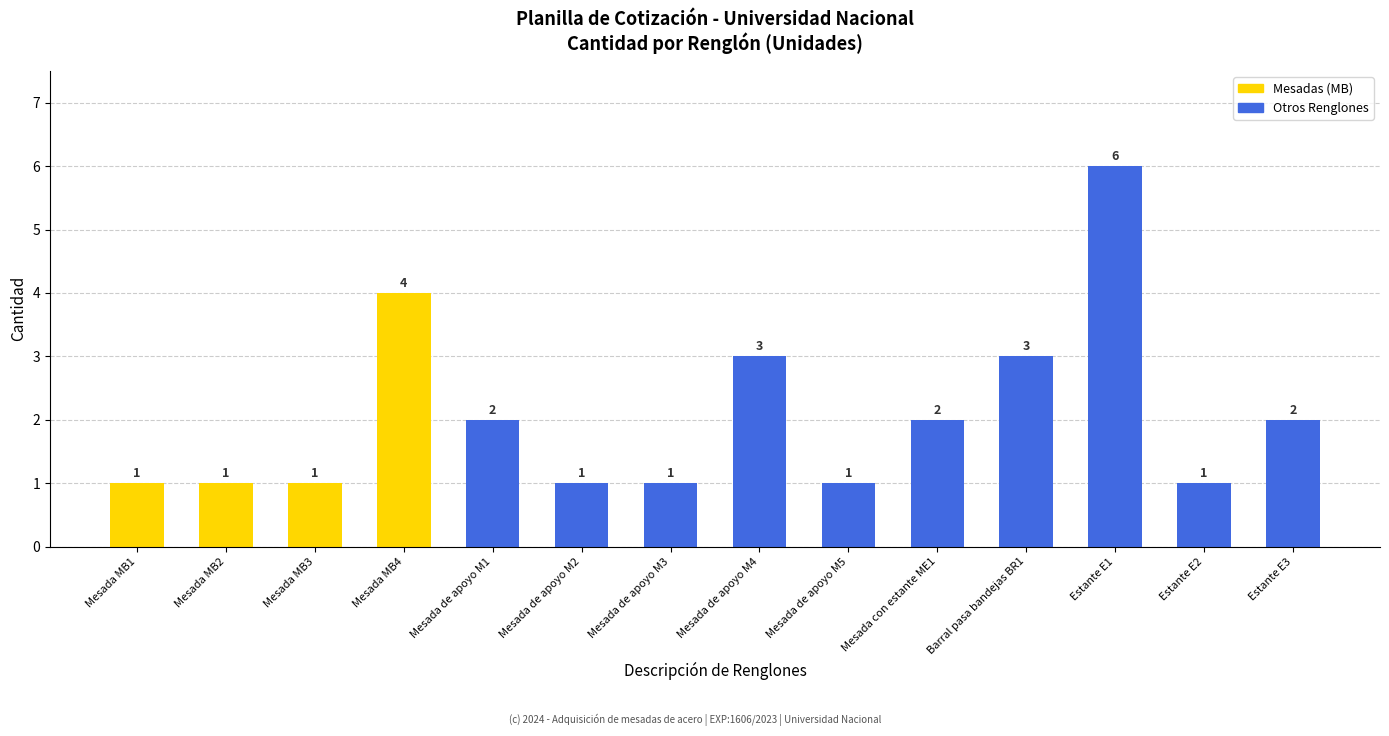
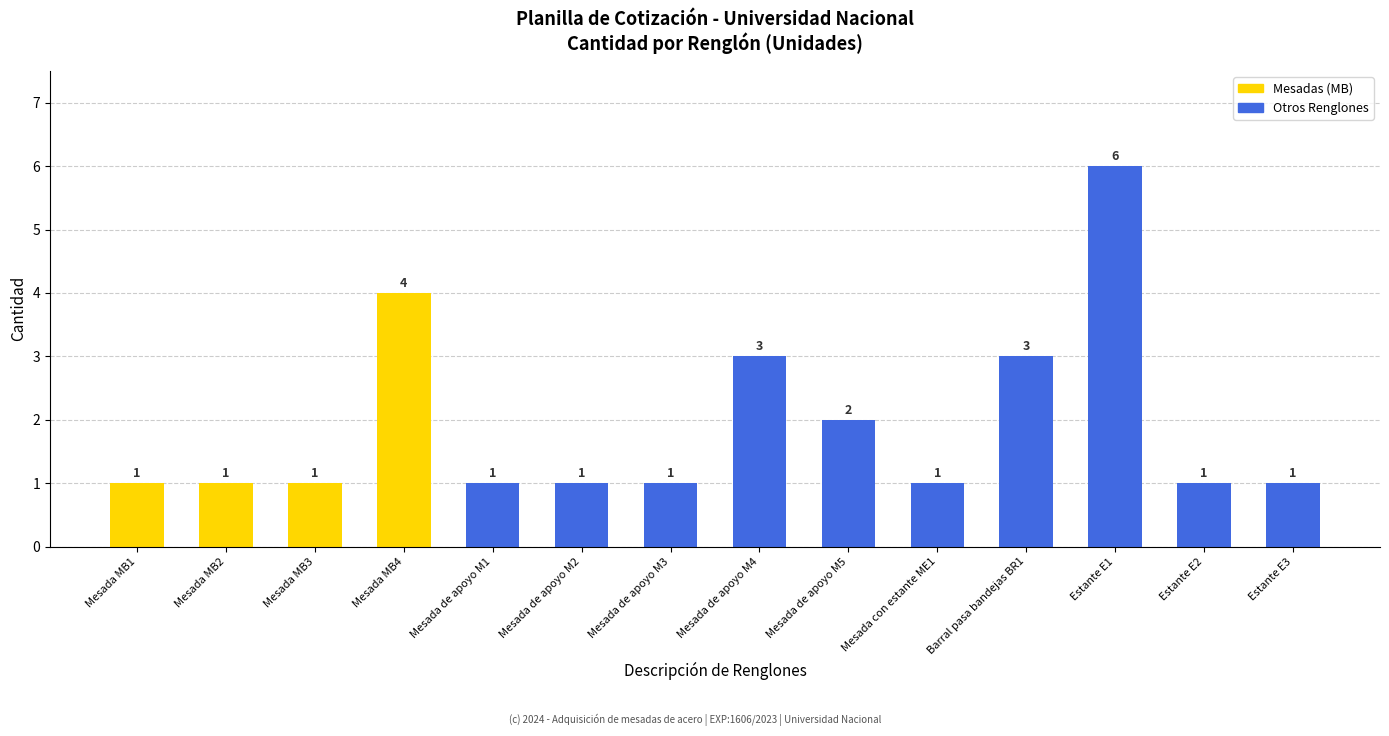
Mesada de apoyo M1: 2 -> 1
Mesada de apoyo M5: 1 -> 2
Mesada con estante ME1: 2 -> 1
Estante E3: 2 -> 1
